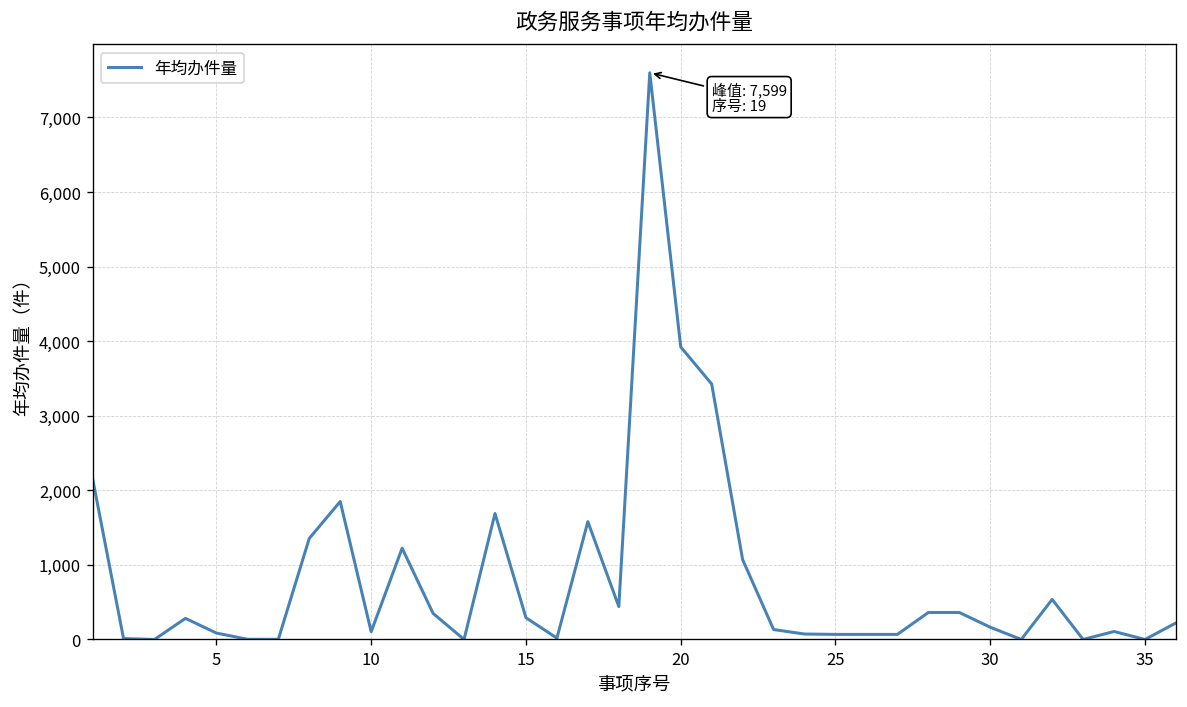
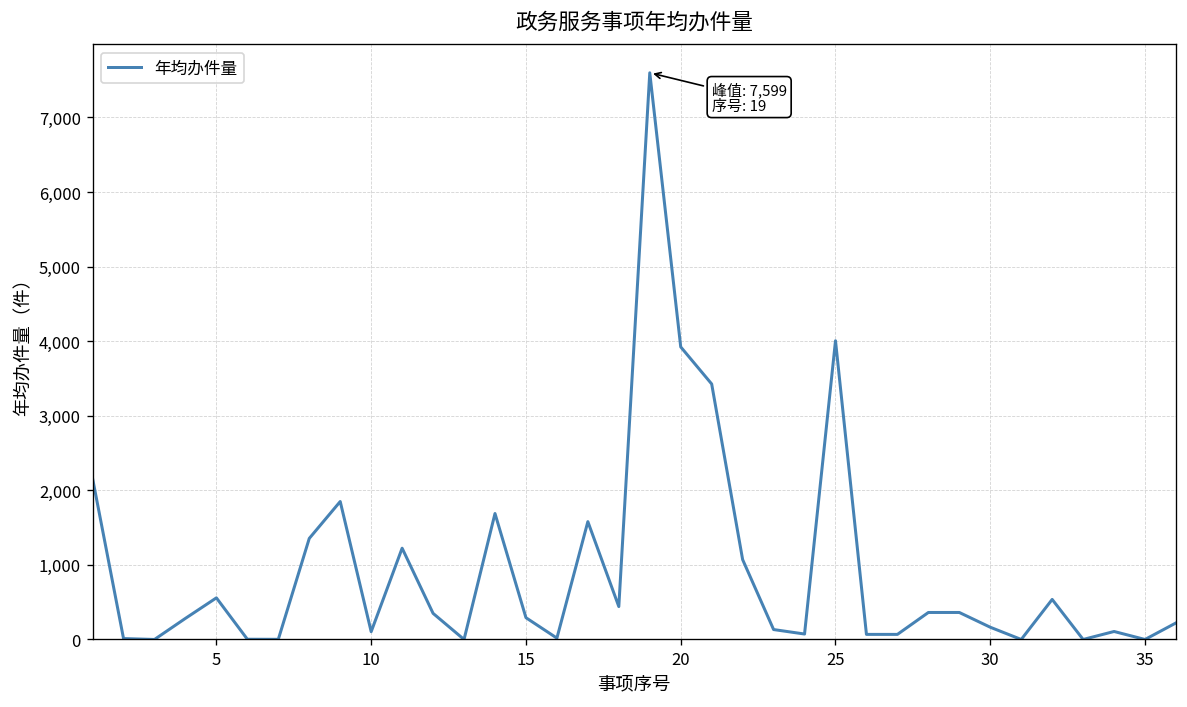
5: 100 -> 600
25: 100 -> 4,000
